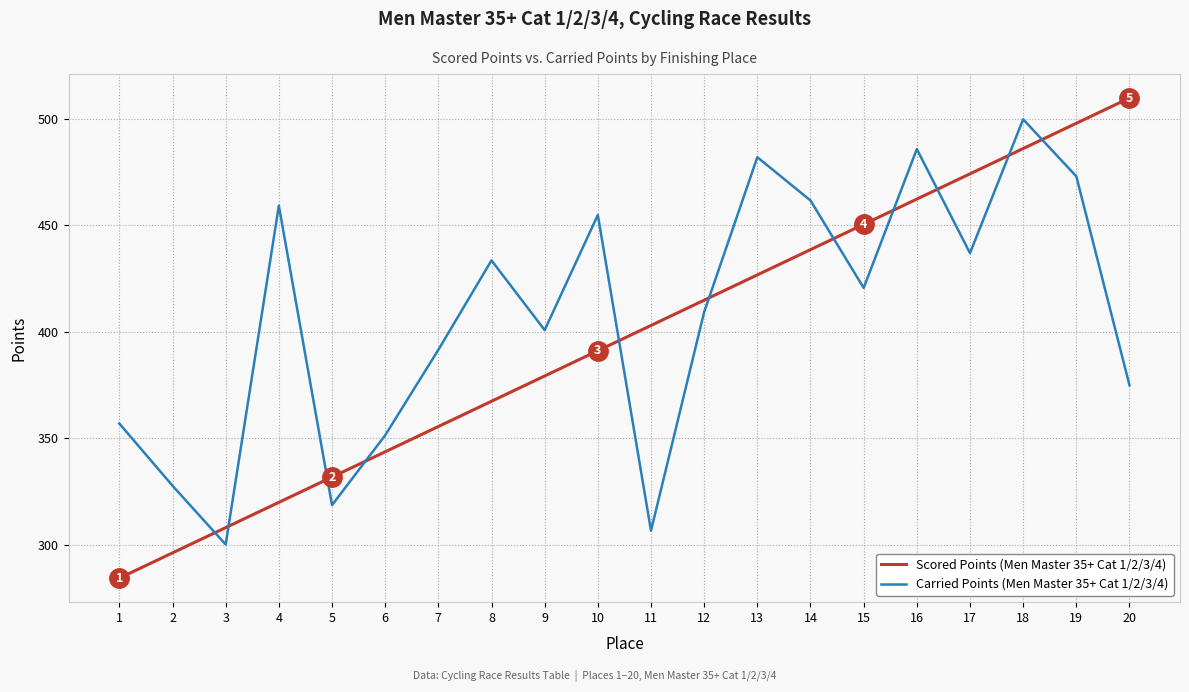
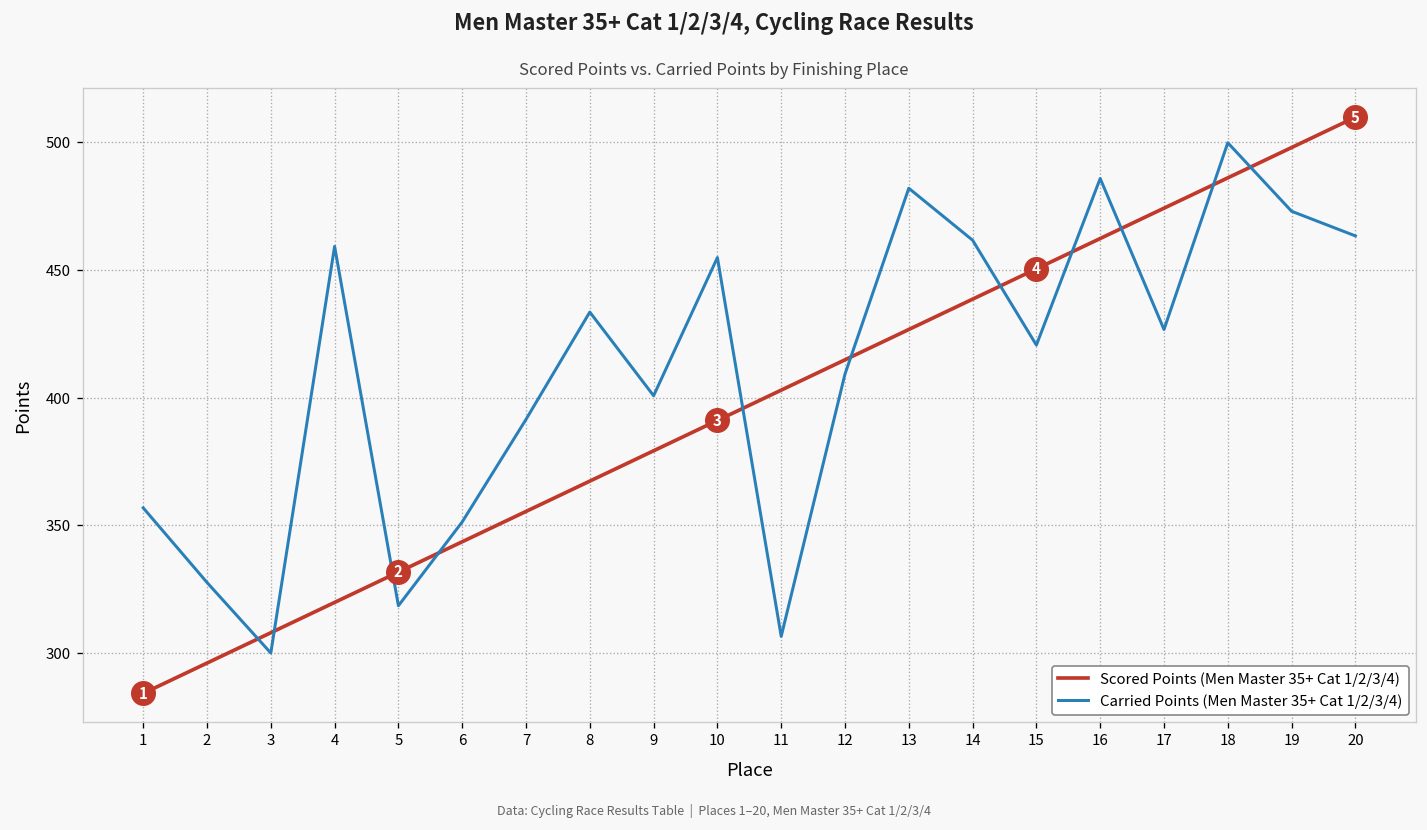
Carried Points (Men Master 35+ Cat 1/2/3/4), 17: 437 -> 427
Carried Points (Men Master 35+ Cat 1/2/3/4), 20: 375 -> 463
